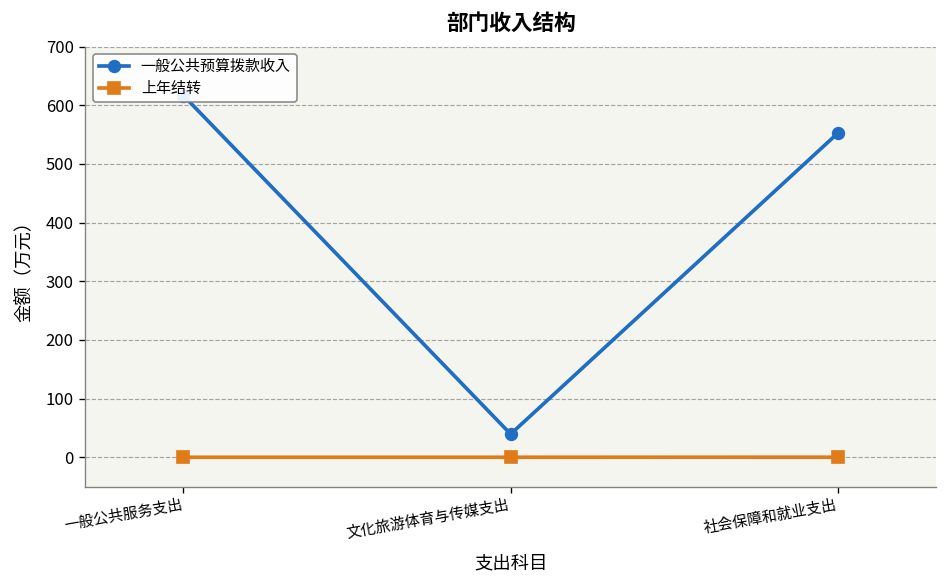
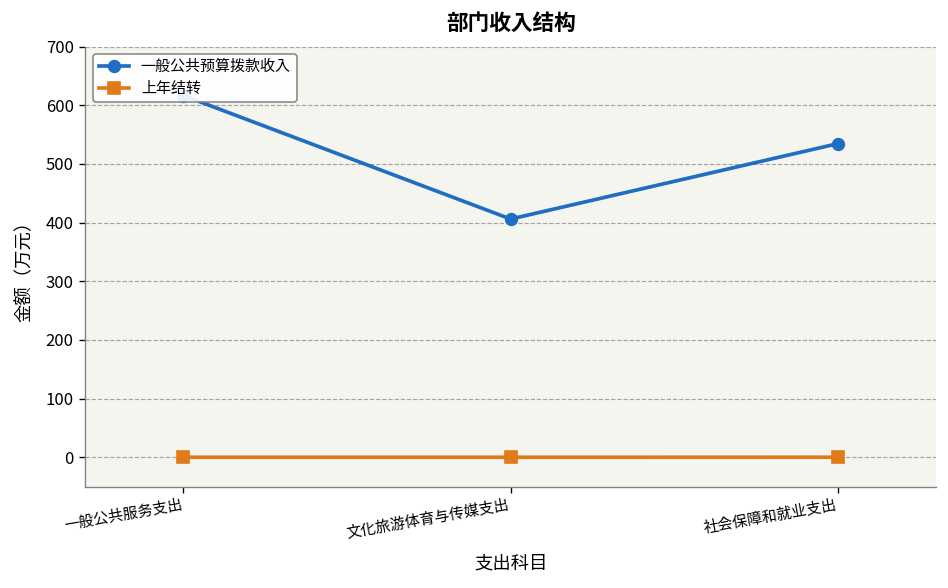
一般公共预算拨款收入, 文化旅游体育与传媒支出: 40 -> 410
一般公共预算拨款收入, 社会保障和就业支出: 550 -> 530
